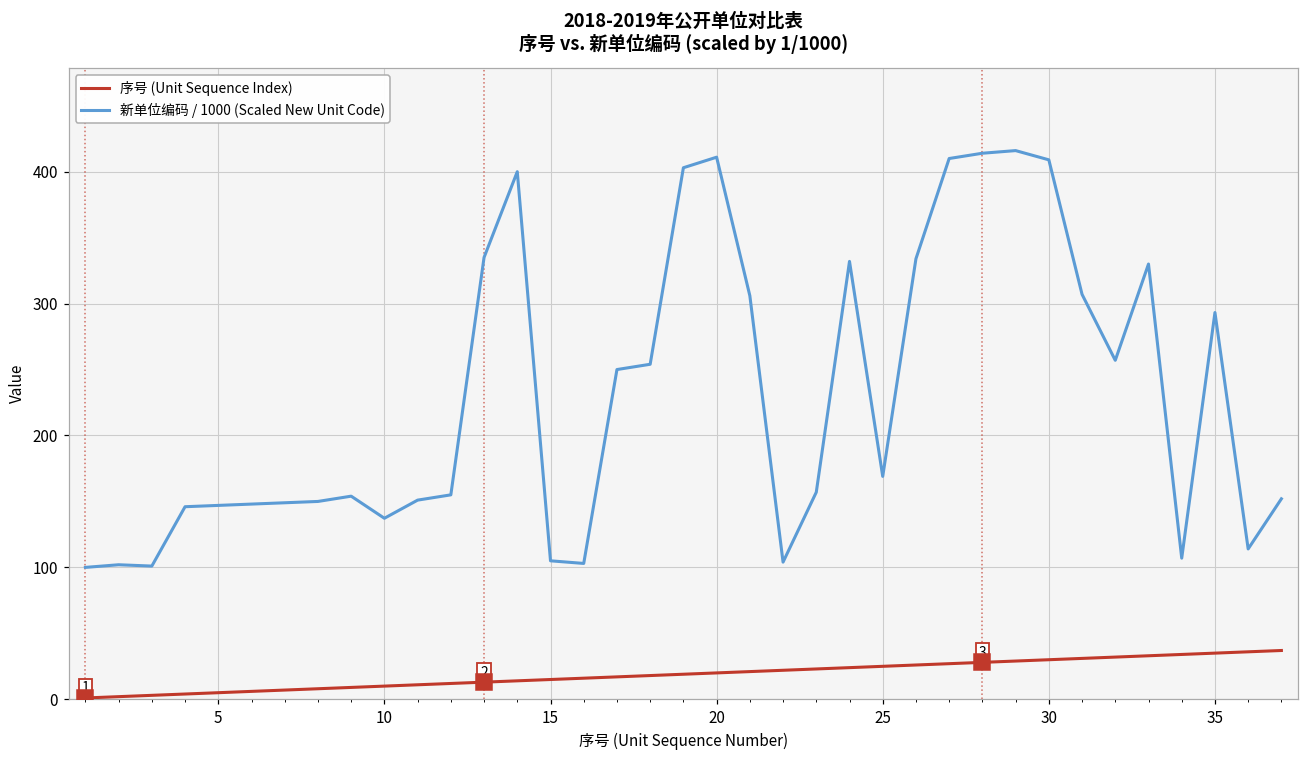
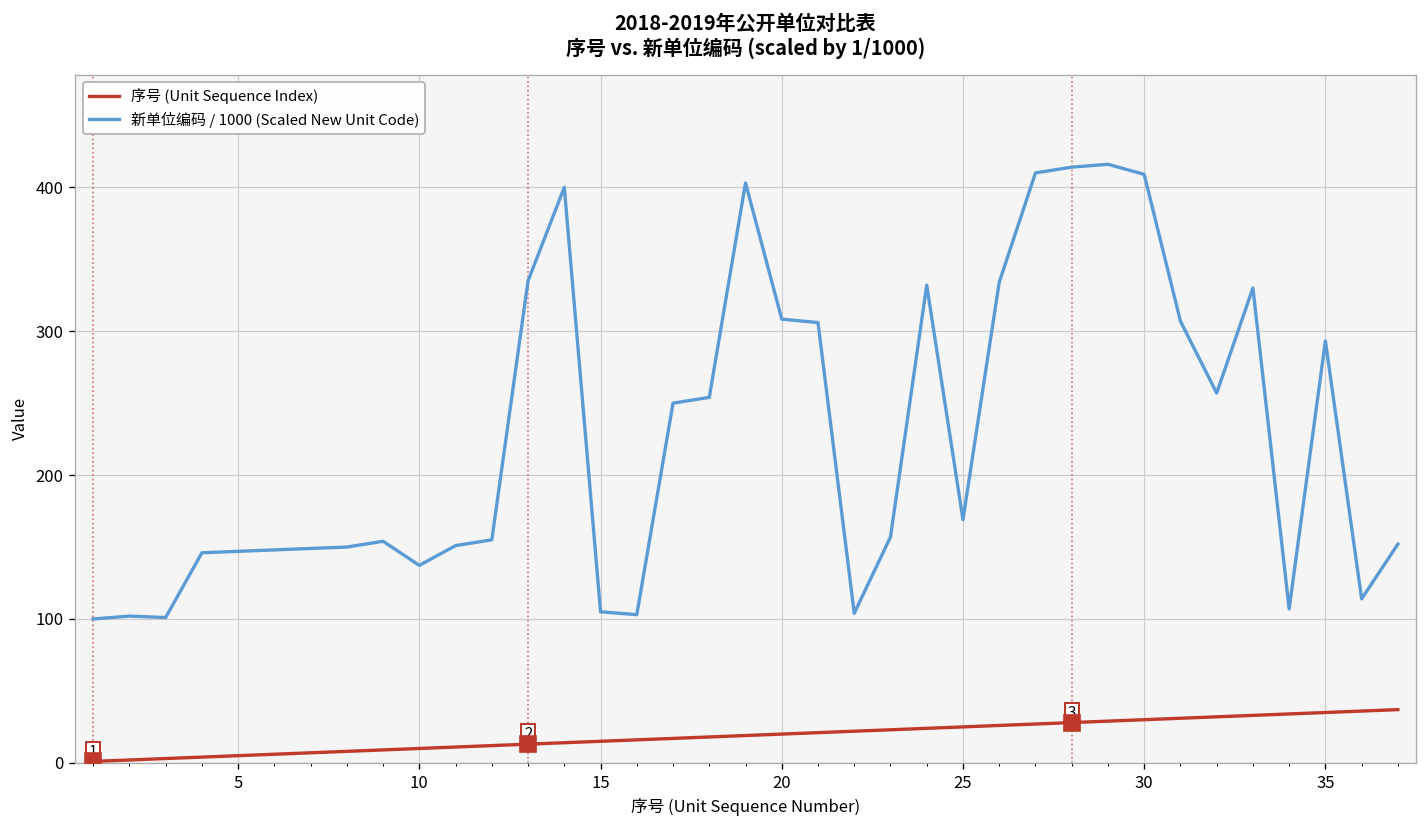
新单位编码 / 1000 (Scaled New Unit Code), 20: 411 -> 308
